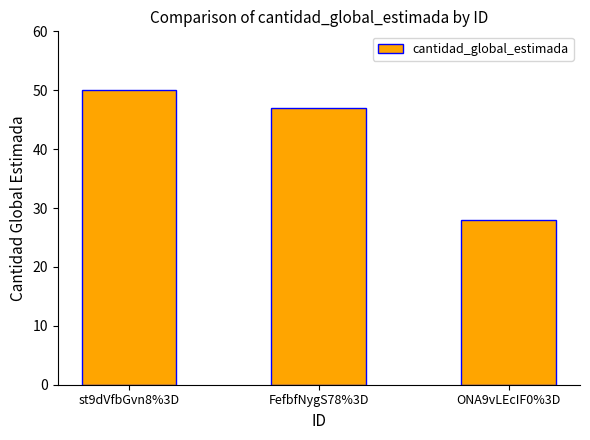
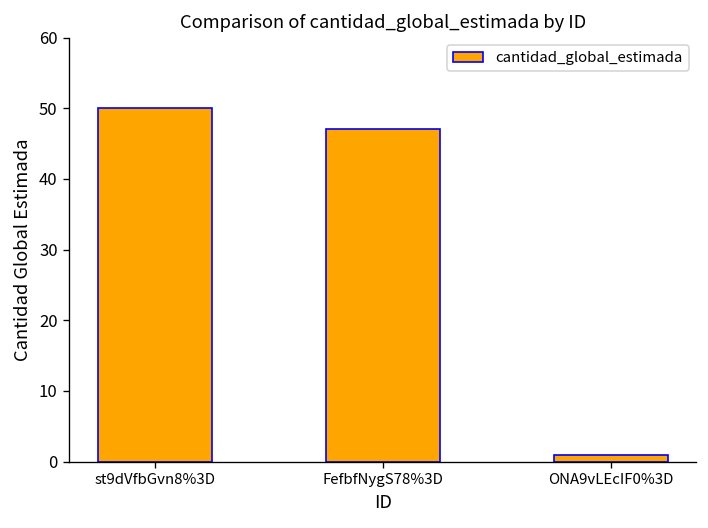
ONA9vLEcIF0%3D: 28 -> 1
